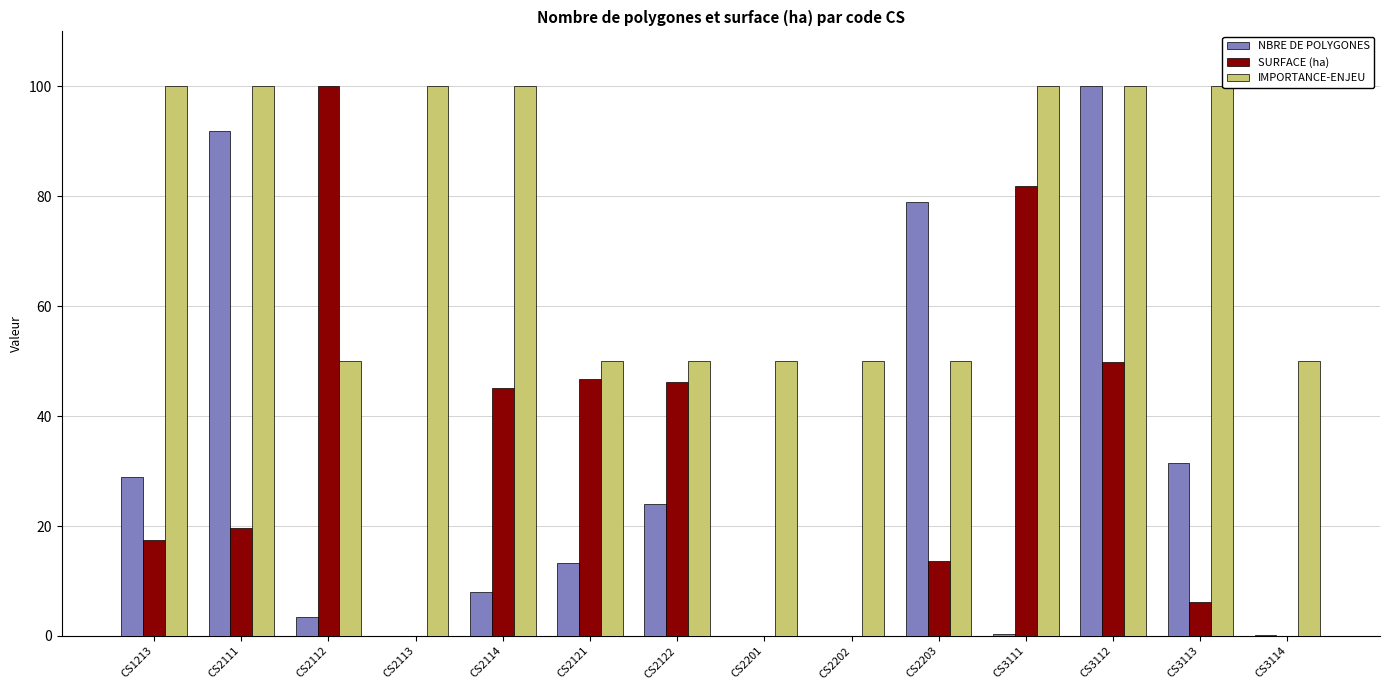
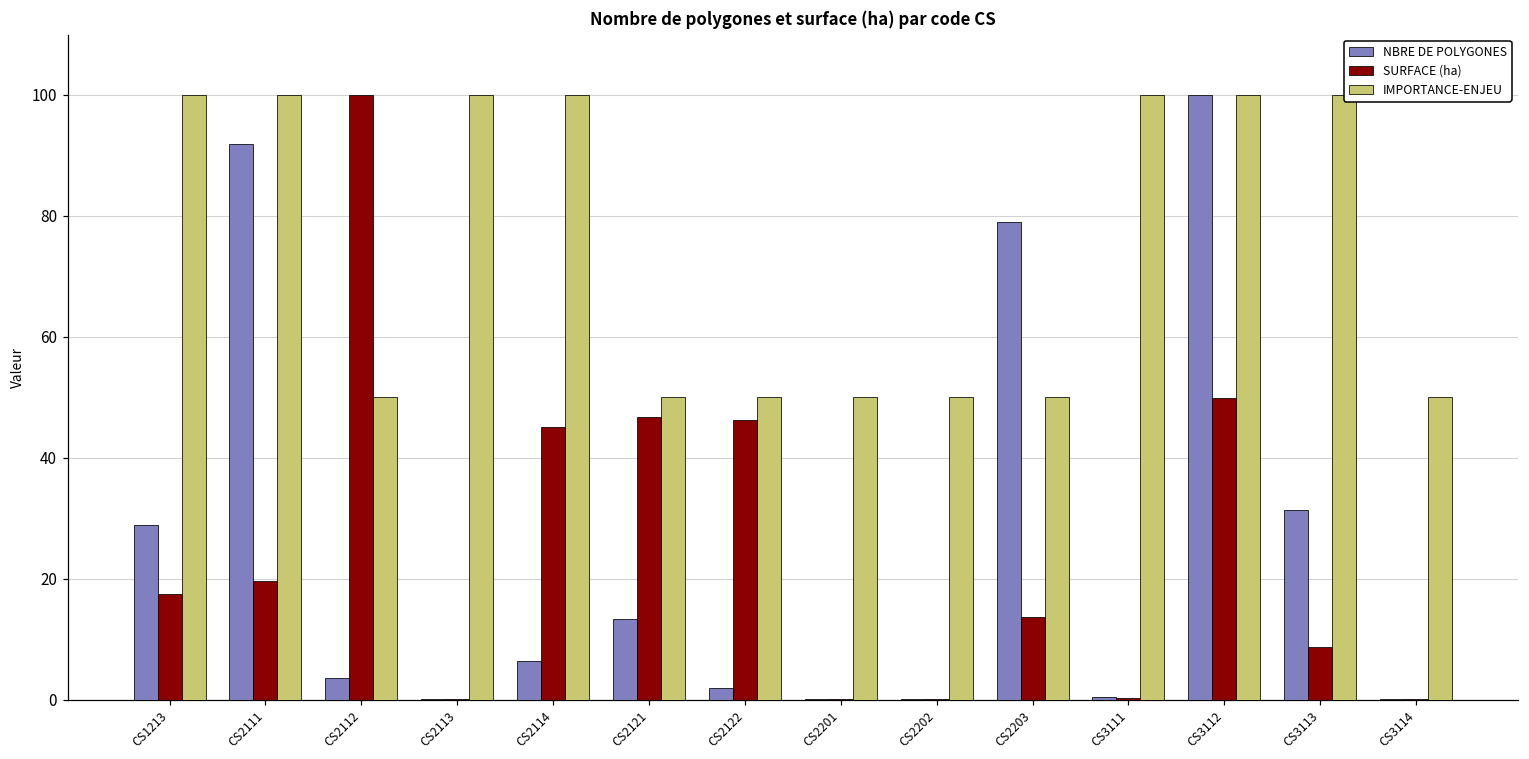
NBRE DE POLYGONES, CS2114: 8 -> 6
NBRE DE POLYGONES, CS2122: 24 -> 2
SURFACE (ha), CS3111: 82 -> 0
SURFACE (ha), CS3113: 6 -> 9
